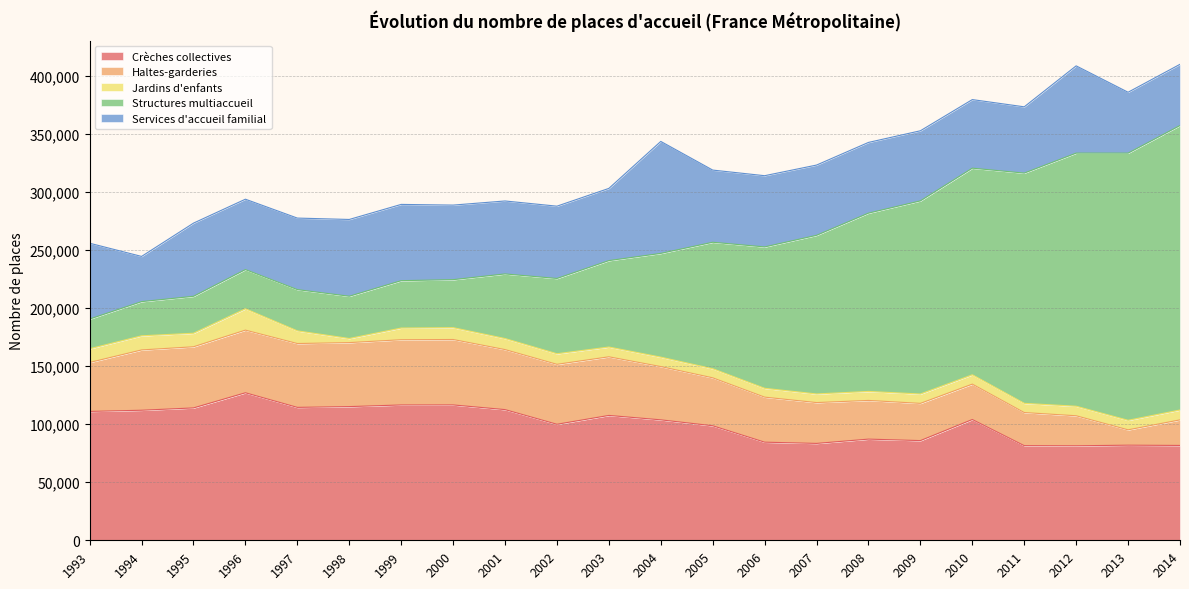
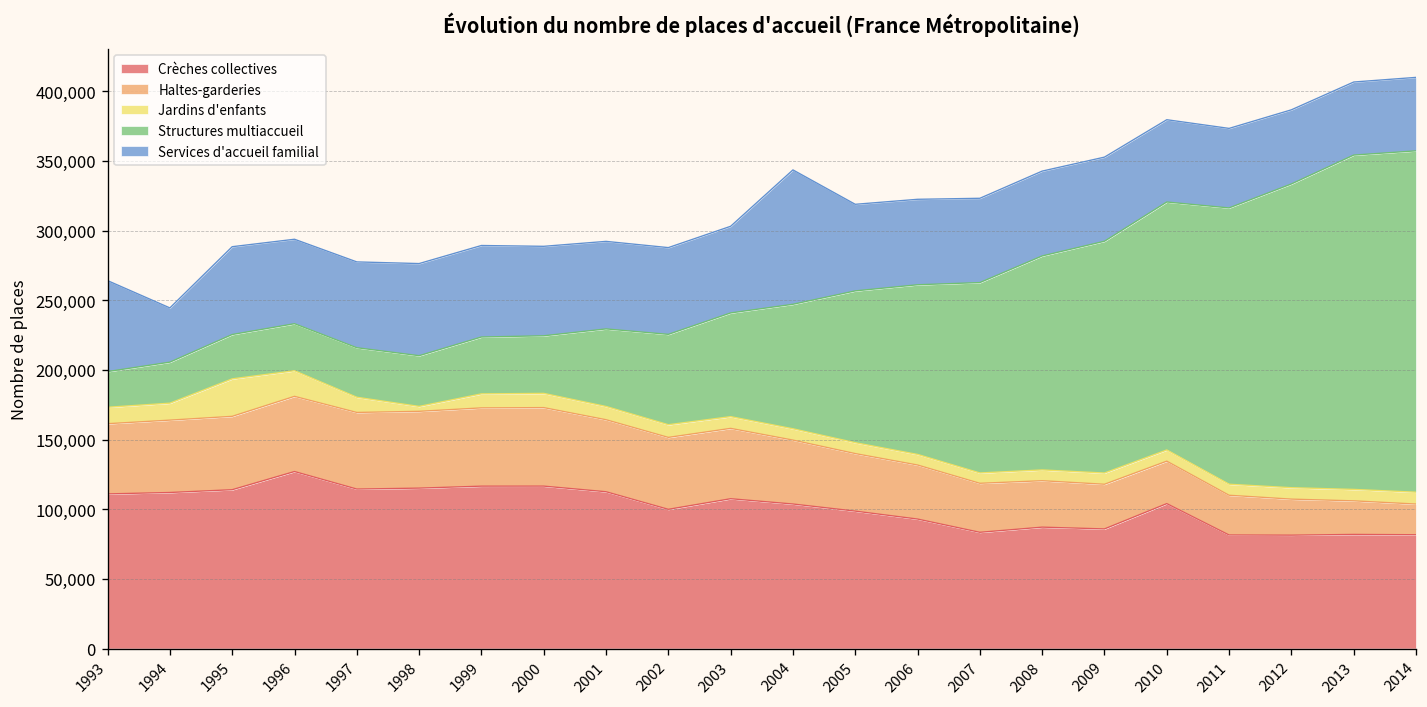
Haltes-garderies, 1993: 42,000 -> 50,000
Jardins d'enfants, 1995: 12,000 -> 27,000
Crèches collectives, 2006: 85,000 -> 93,000
Services d'accueil familial, 2012: 75,000 -> 53,000
Haltes-garderies, 2013: 13,000 -> 24,000
Structures multiaccueil, 2013: 230,000 -> 240,000
